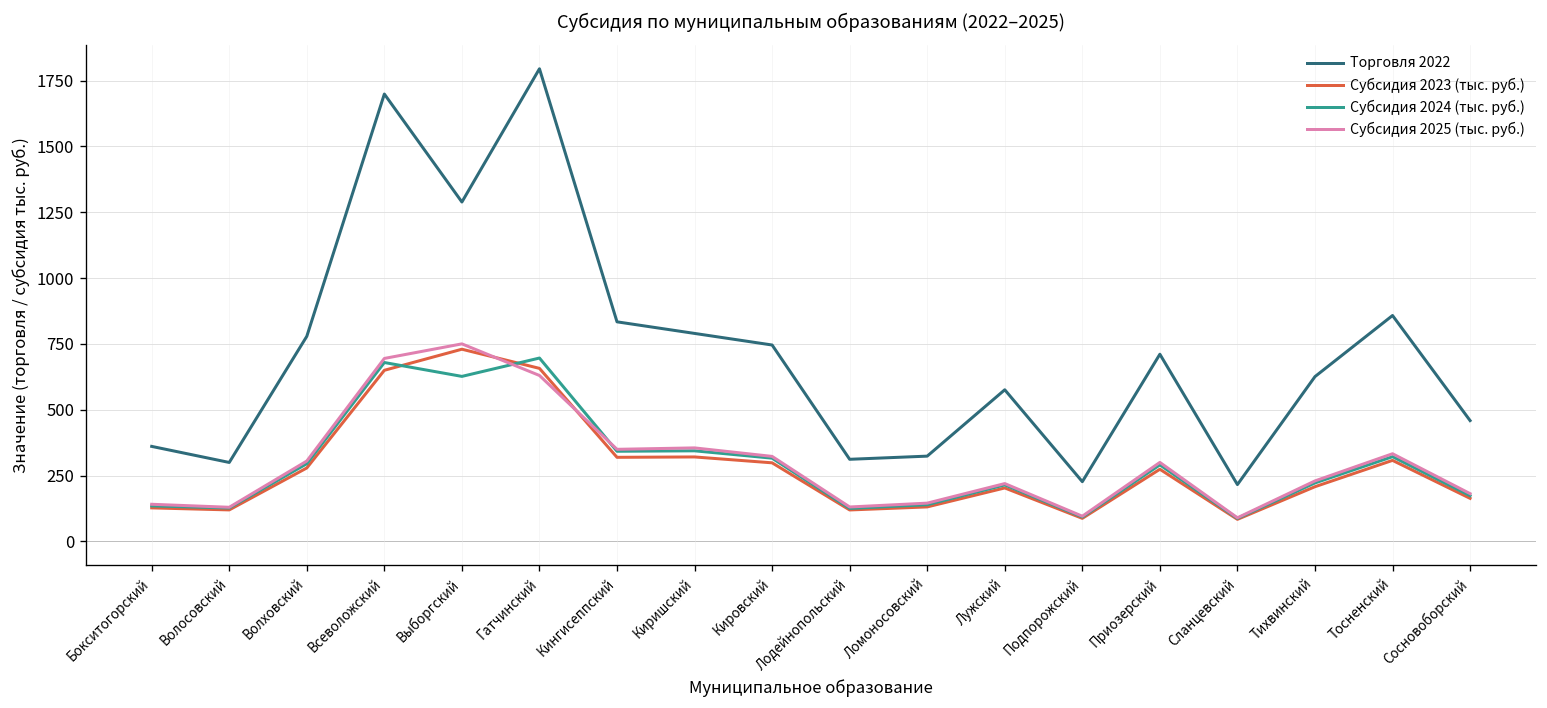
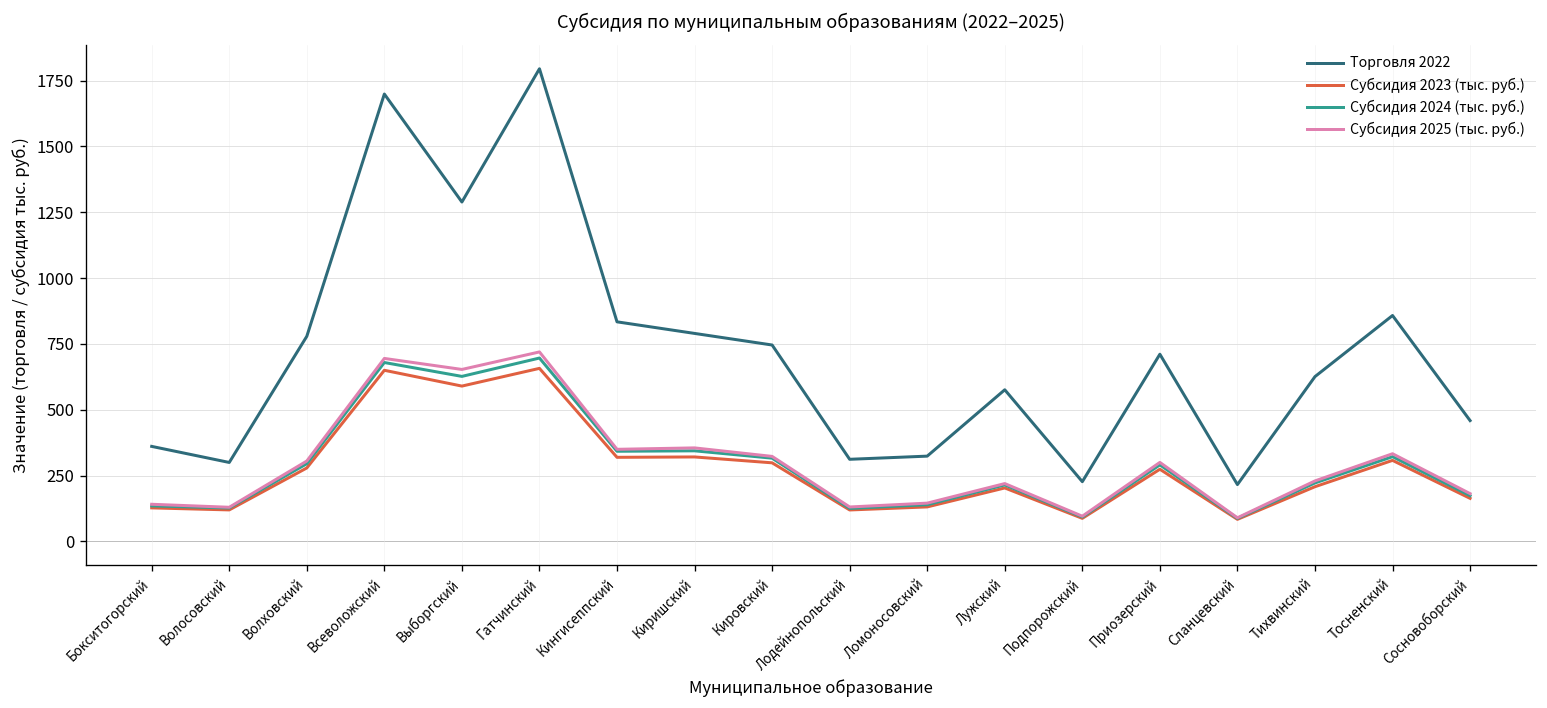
Субсидия 2023 (тыс. руб.), Выборгский: 730 -> 590
Субсидия 2025 (тыс. руб.), Выборгский: 750 -> 650
Субсидия 2025 (тыс. руб.), Гатчинский: 630 -> 720
